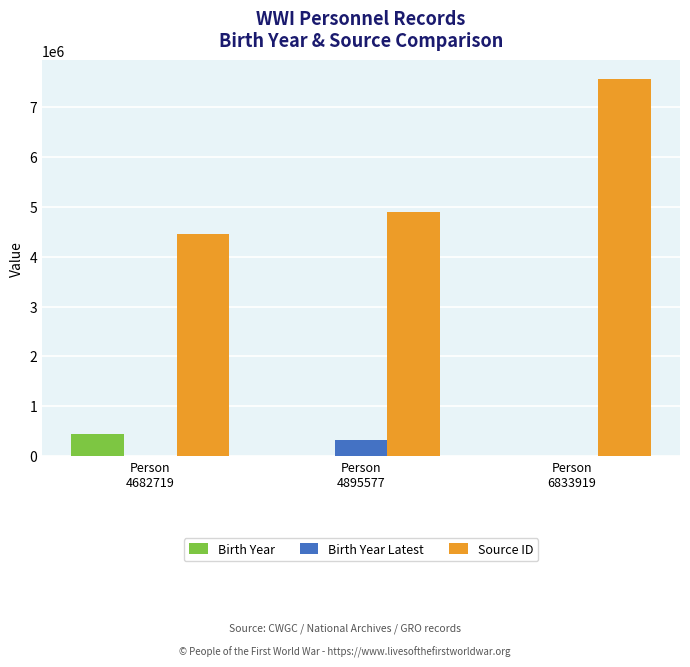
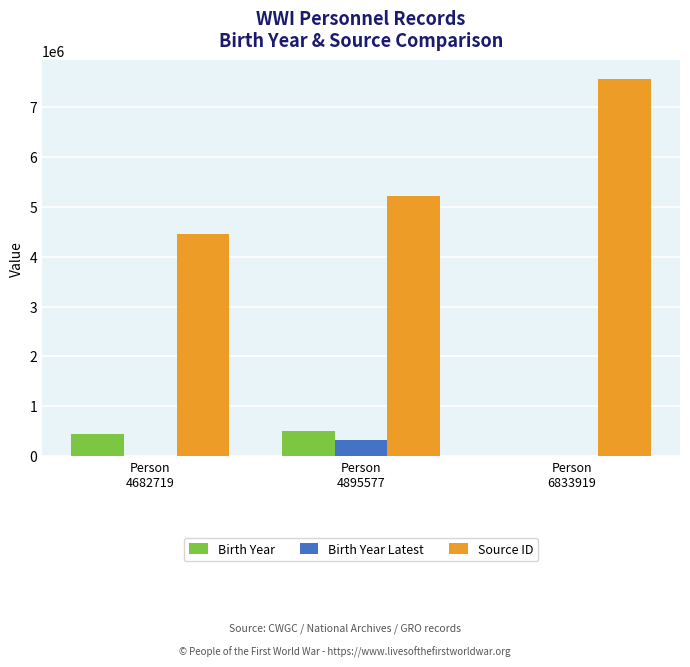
Birth Year, Person 4895577: 0 -> 500000
Source ID, Person 4895577: 4900000 -> 5200000
